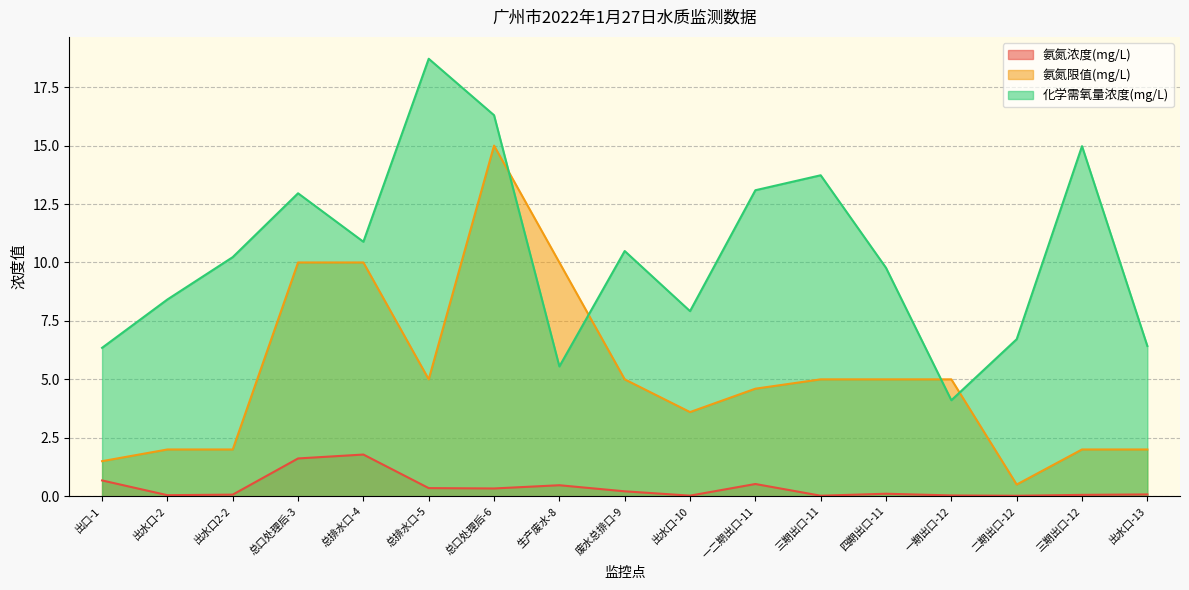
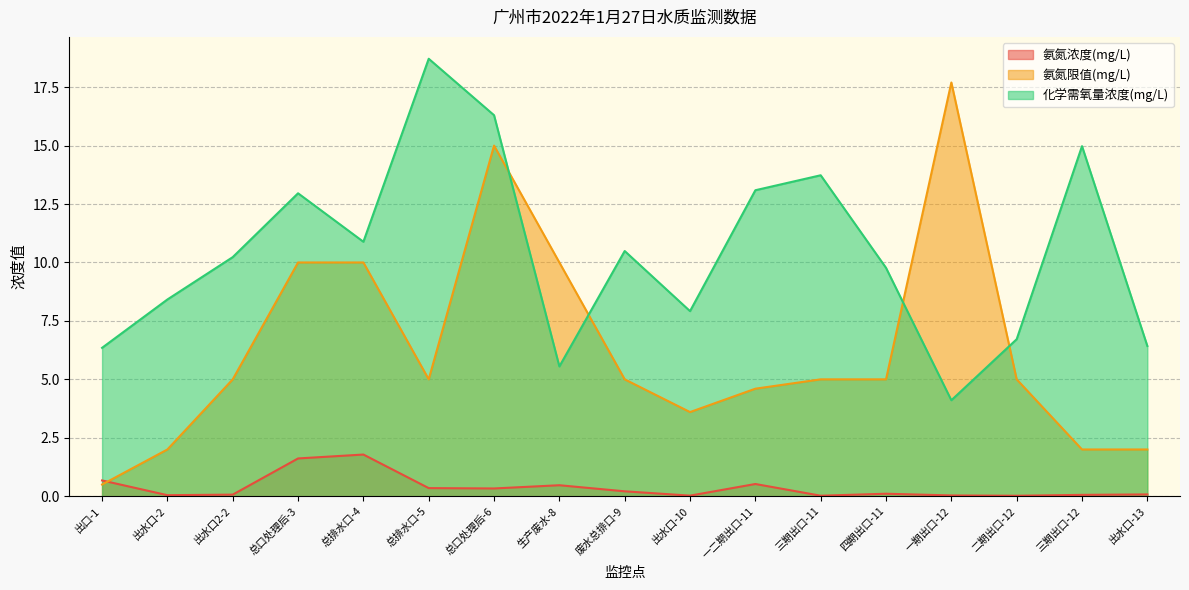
氨氮限值(mg/L), 出口-1: 1.5 -> 0.5
氨氮限值(mg/L), 出水口2-2: 2 -> 5
氨氮限值(mg/L), 一期出口-12: 5.0 -> 17.7
氨氮限值(mg/L), 二期出口-12: 0.5 -> 5.0
